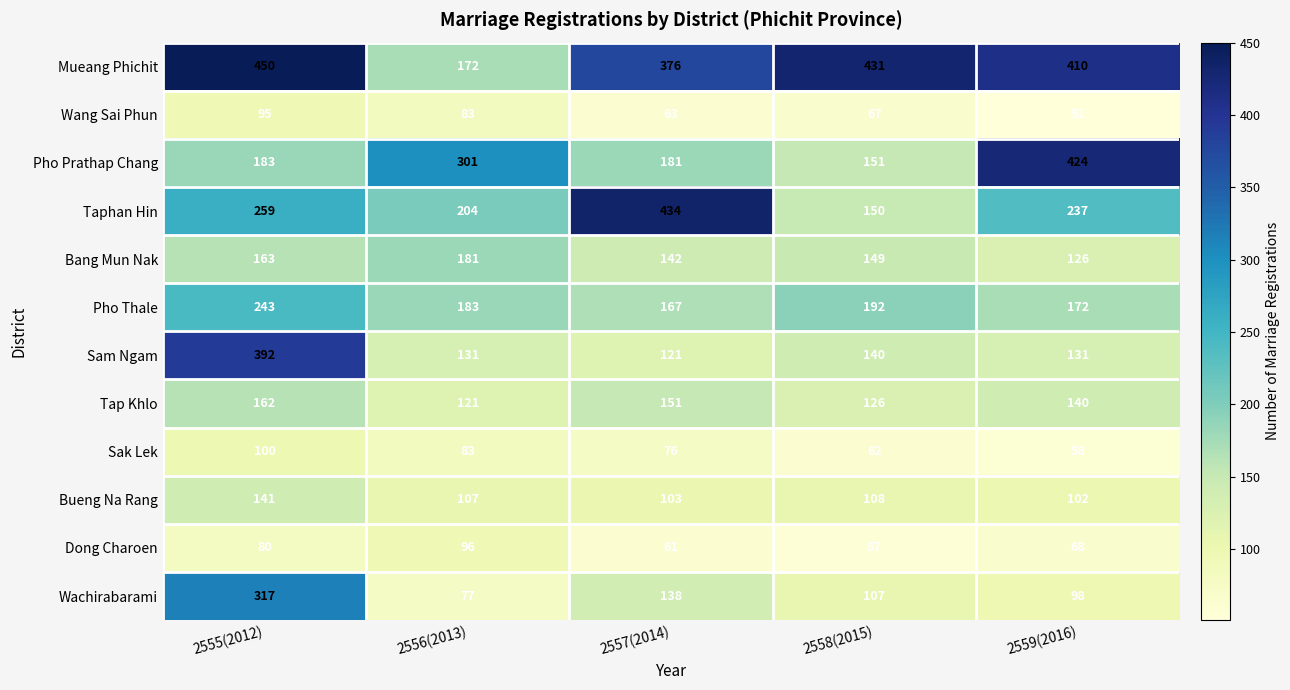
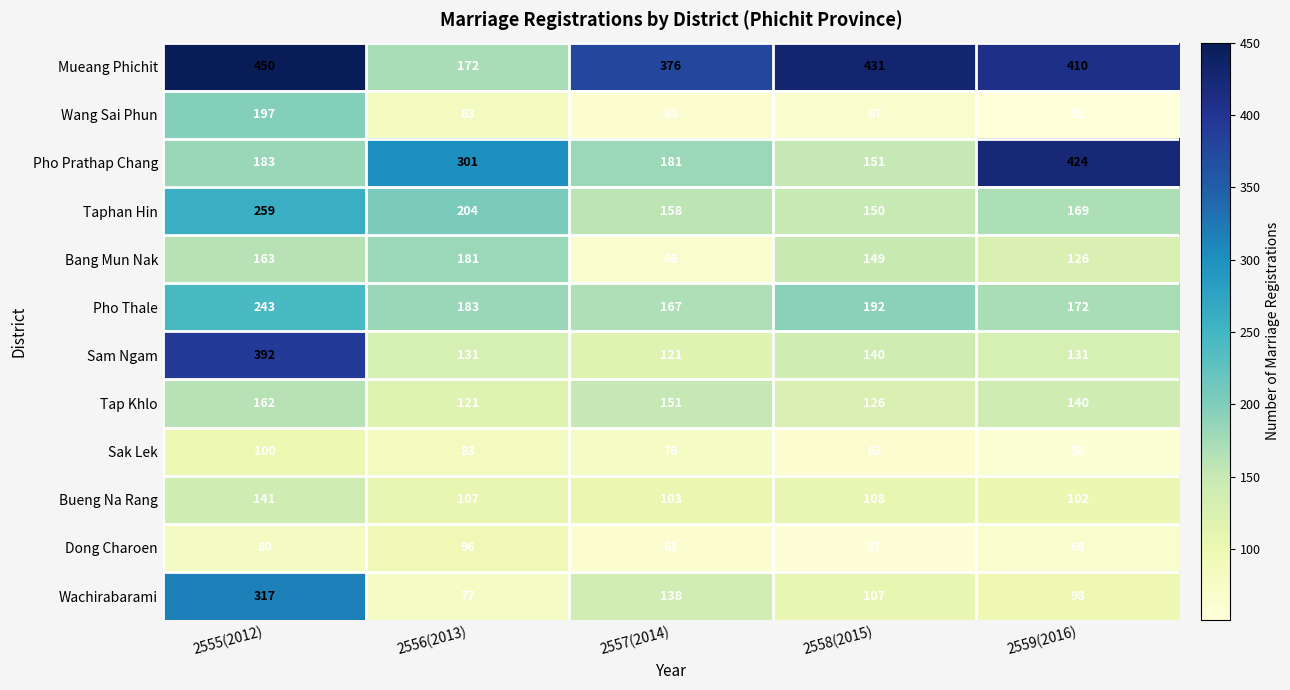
Wang Sai Phun, 2555(2012): 95 -> 197
Taphan Hin, 2557(2014): 434 -> 158
Taphan Hin, 2559(2016): 237 -> 169
Bang Mun Nak, 2557(2014): 142 -> 66
